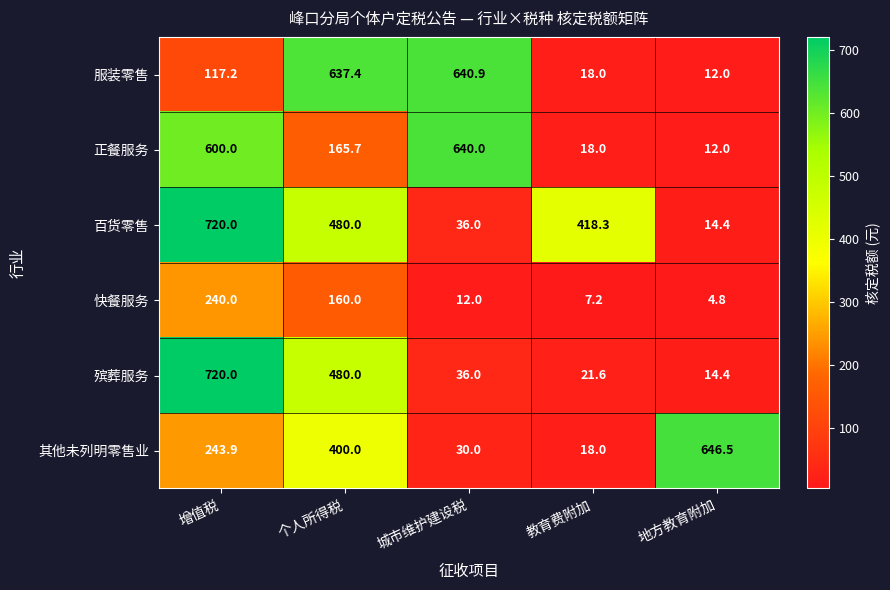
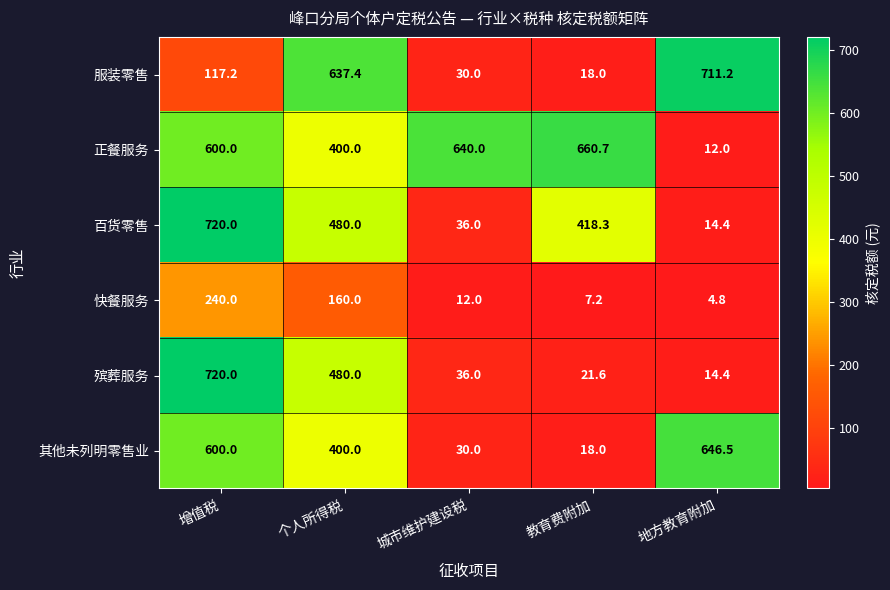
服装零售, 城市维护建设税: 640.9 -> 30.0
服装零售, 地方教育附加: 12.0 -> 711.2
正餐服务, 个人所得税: 165.7 -> 400.0
正餐服务, 教育费附加: 18.0 -> 660.7
其他未列明零售业, 增值税: 243.9 -> 600.0
